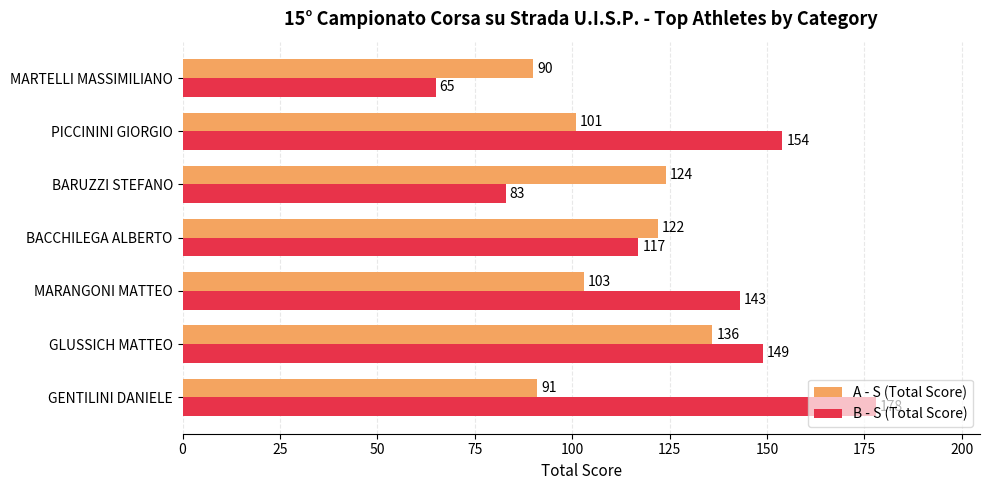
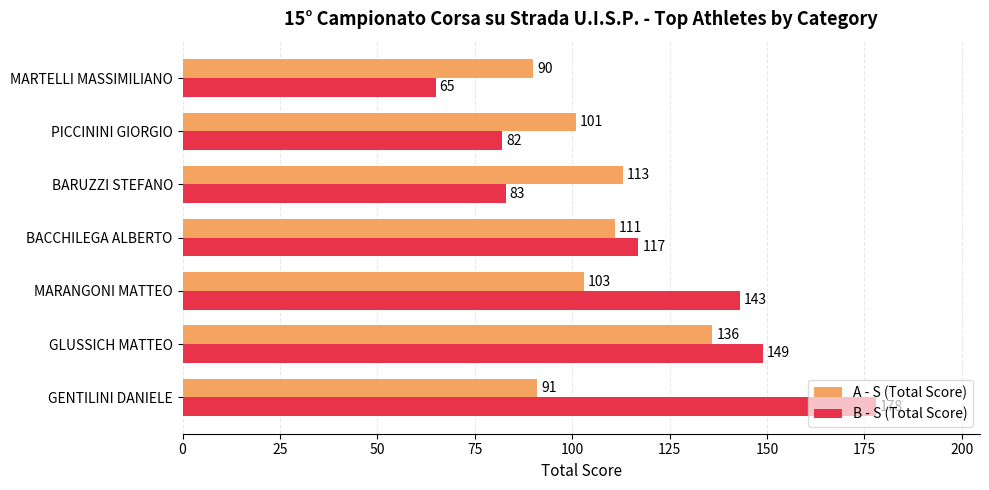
B - S (Total Score), PICCININI GIORGIO: 154 -> 82
A - S (Total Score), BARUZZI STEFANO: 124 -> 113
A - S (Total Score), BACCHILEGA ALBERTO: 122 -> 111
